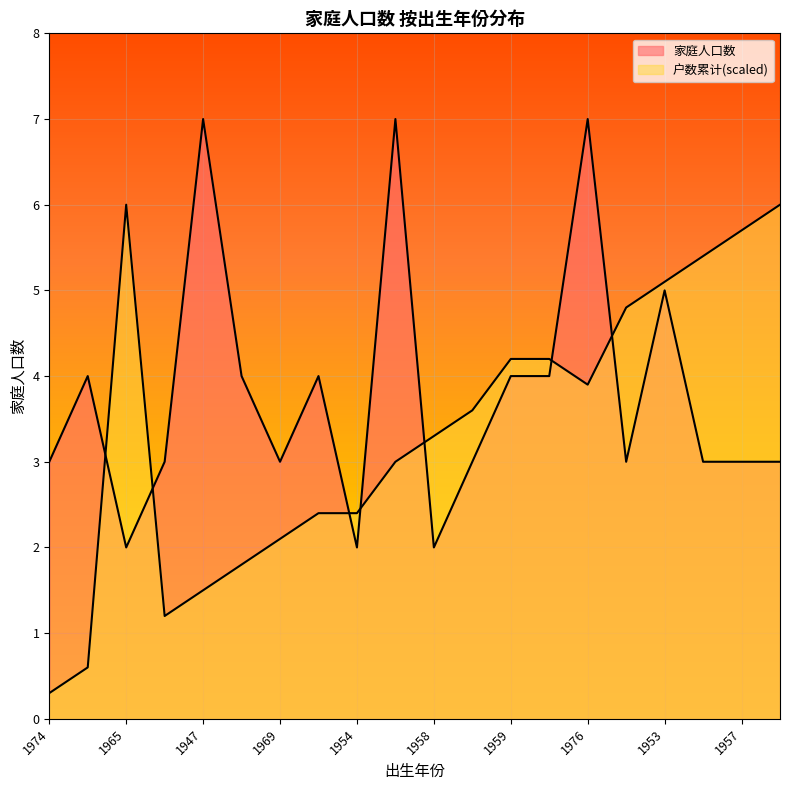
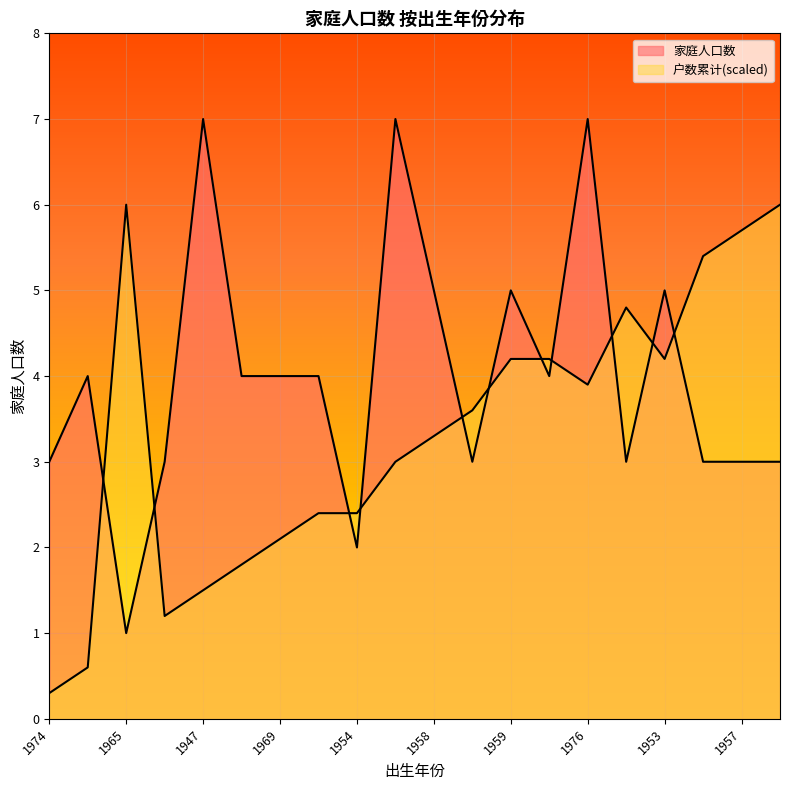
家庭人口数, 1965: 2 -> 1
家庭人口数, 1969: 3 -> 4
家庭人口数, 1958: 2 -> 5
家庭人口数, 1959: 4 -> 5
户数累计(scaled), 1953: 5.1 -> 4.2
